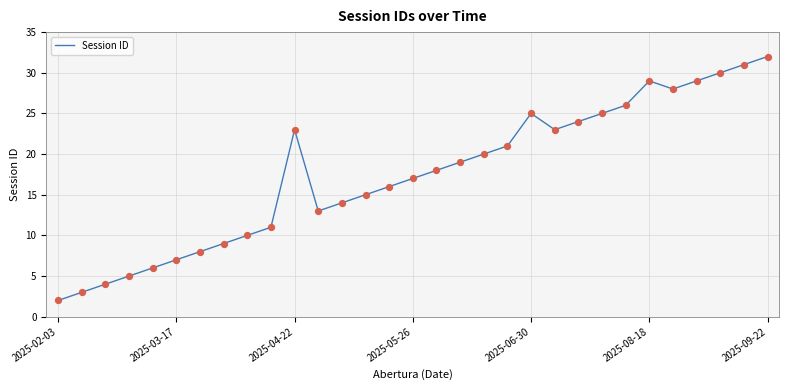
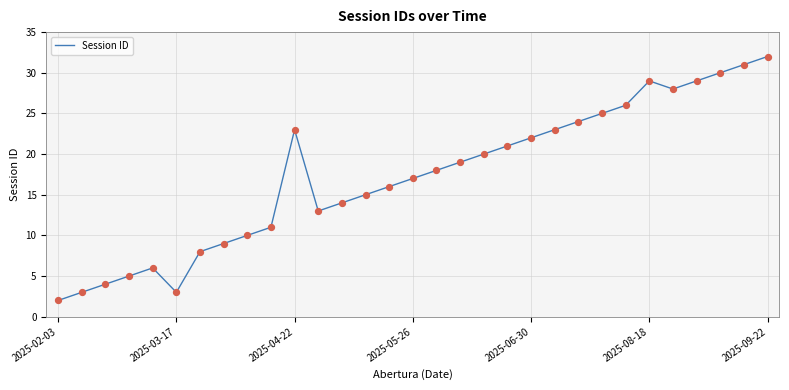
2025-03-17: 7 -> 3
2025-06-30: 25 -> 22
